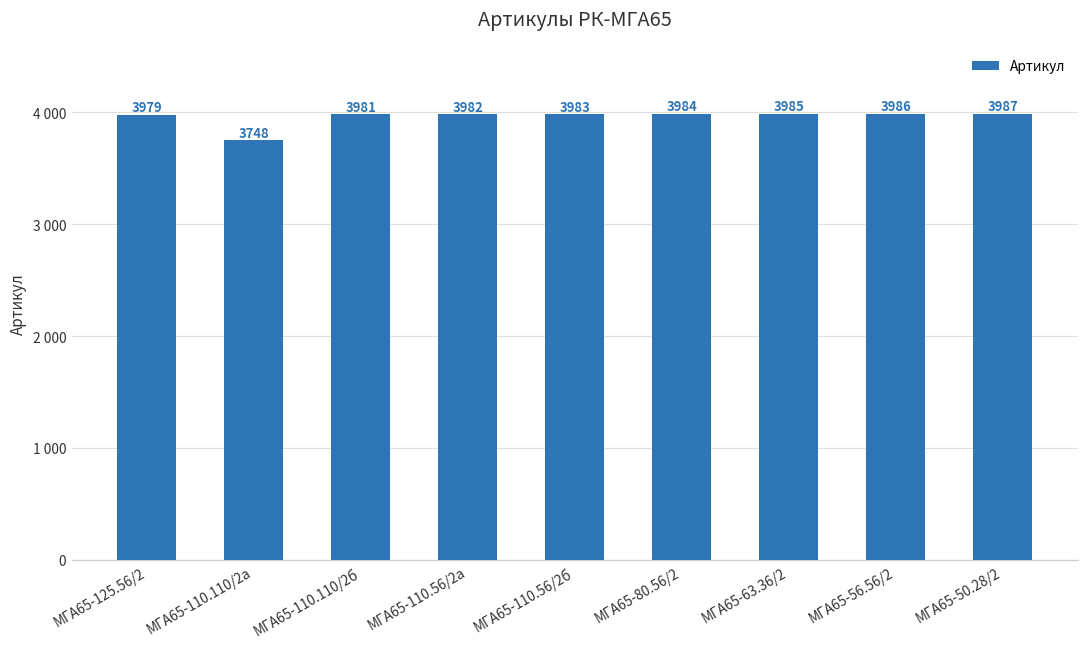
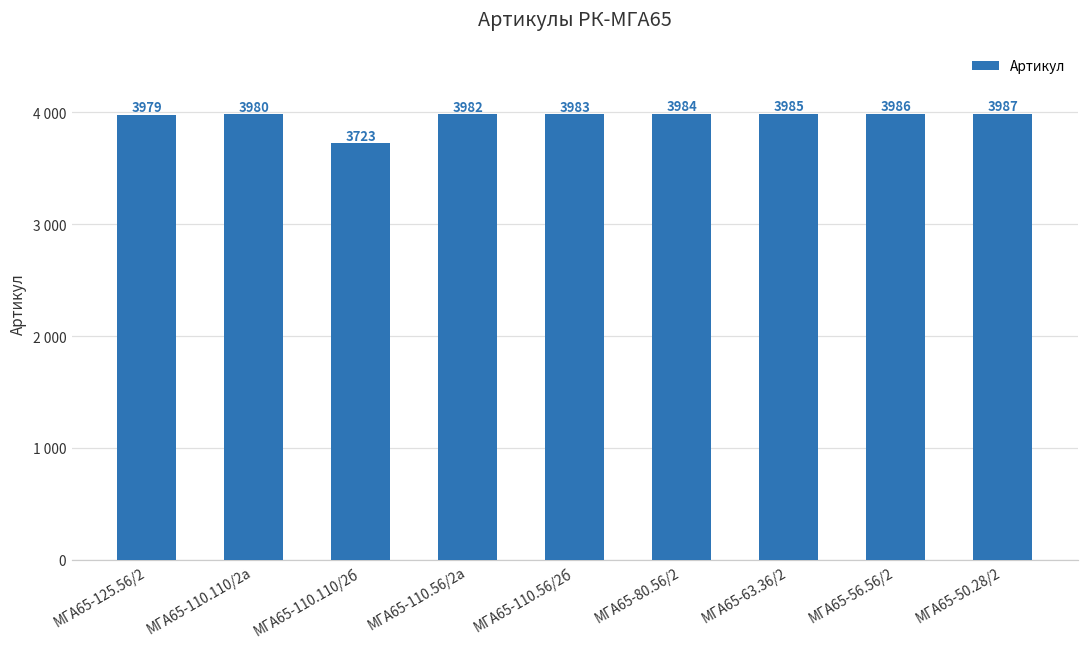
МГА65-110.110/2а: 3748 -> 3980
МГА65-110.110/2б: 3981 -> 3723
